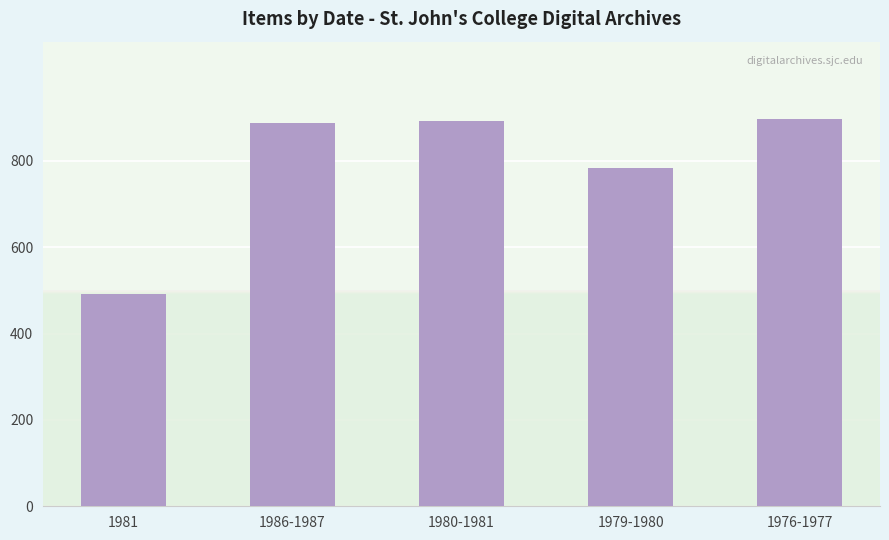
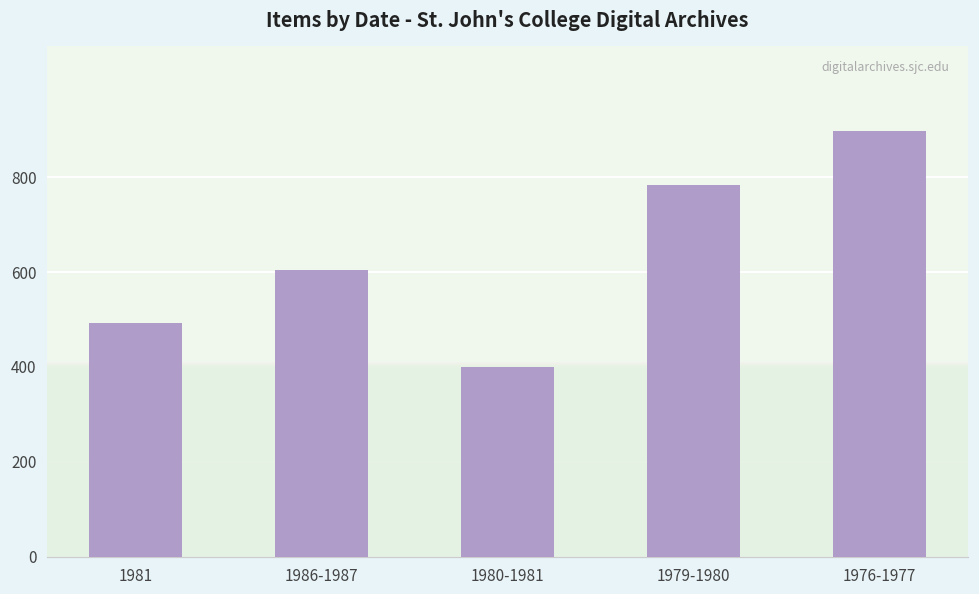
1986-1987: 890 -> 600
1980-1981: 890 -> 400
